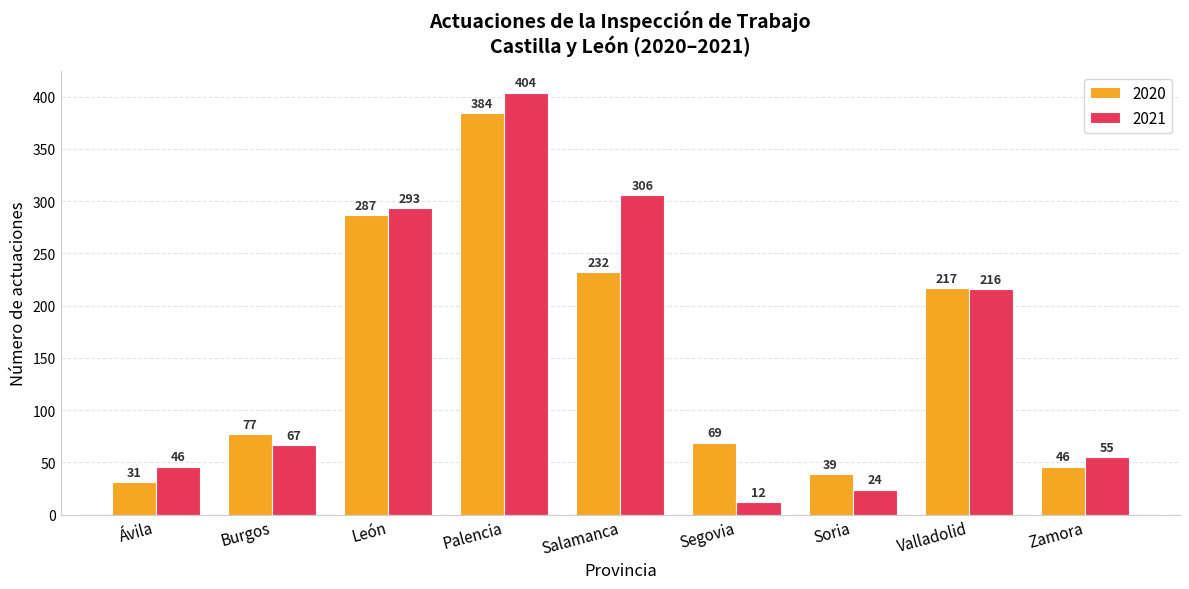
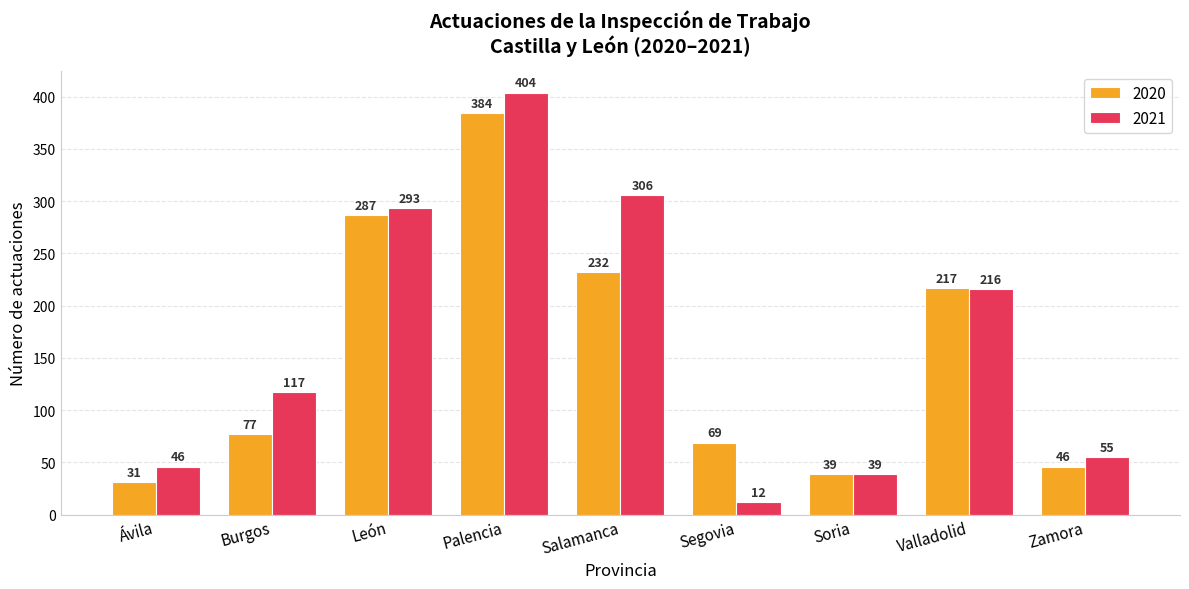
2021, Burgos: 67 -> 117
2021, Soria: 24 -> 39
